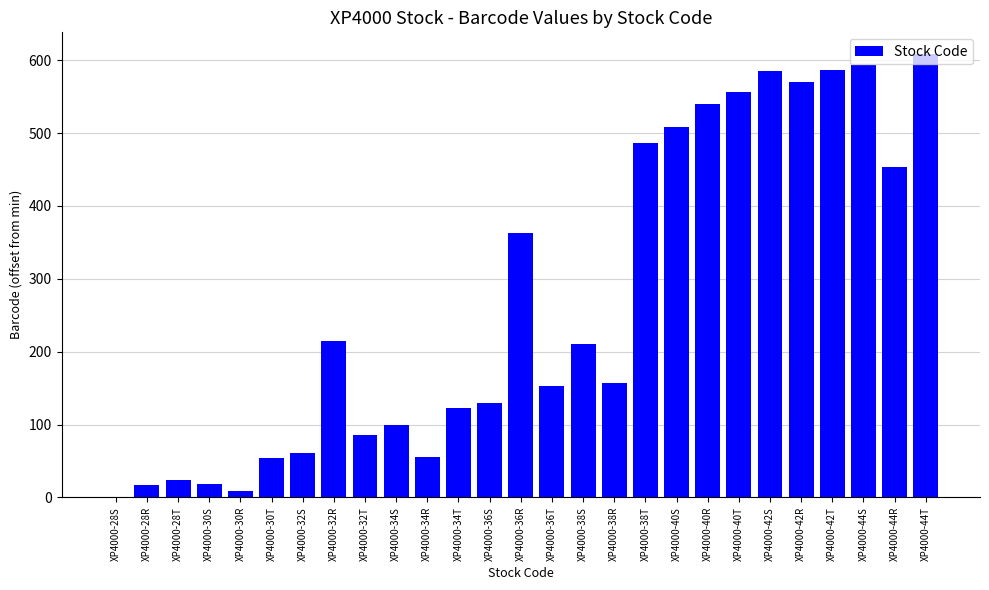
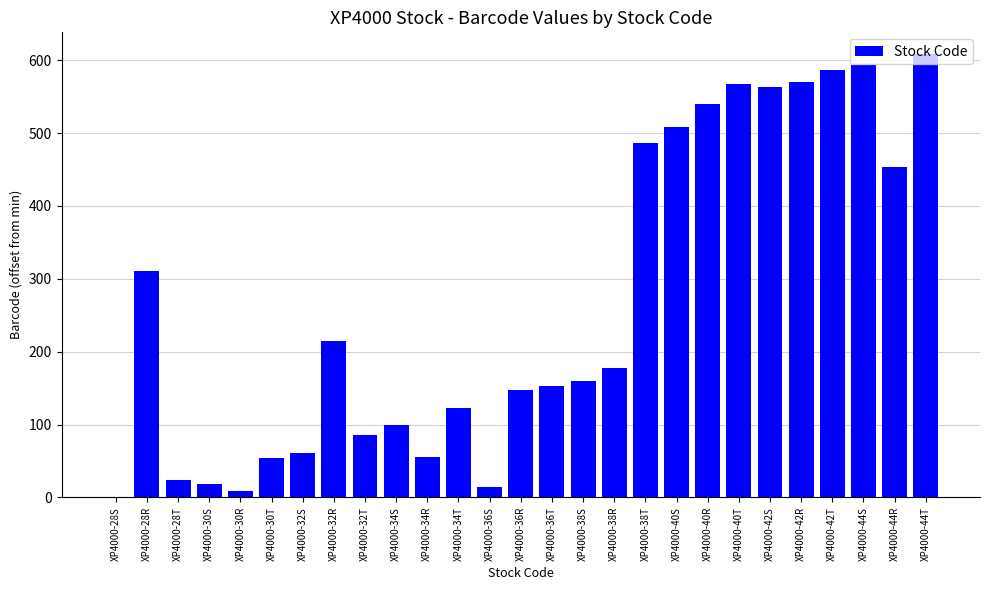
XP4000-28R: 20 -> 310
XP4000-36S: 130 -> 10
XP4000-36R: 360 -> 150
XP4000-38S: 210 -> 160
XP4000-38R: 160 -> 180
XP4000-40T: 560 -> 570
XP4000-42S: 590 -> 560
